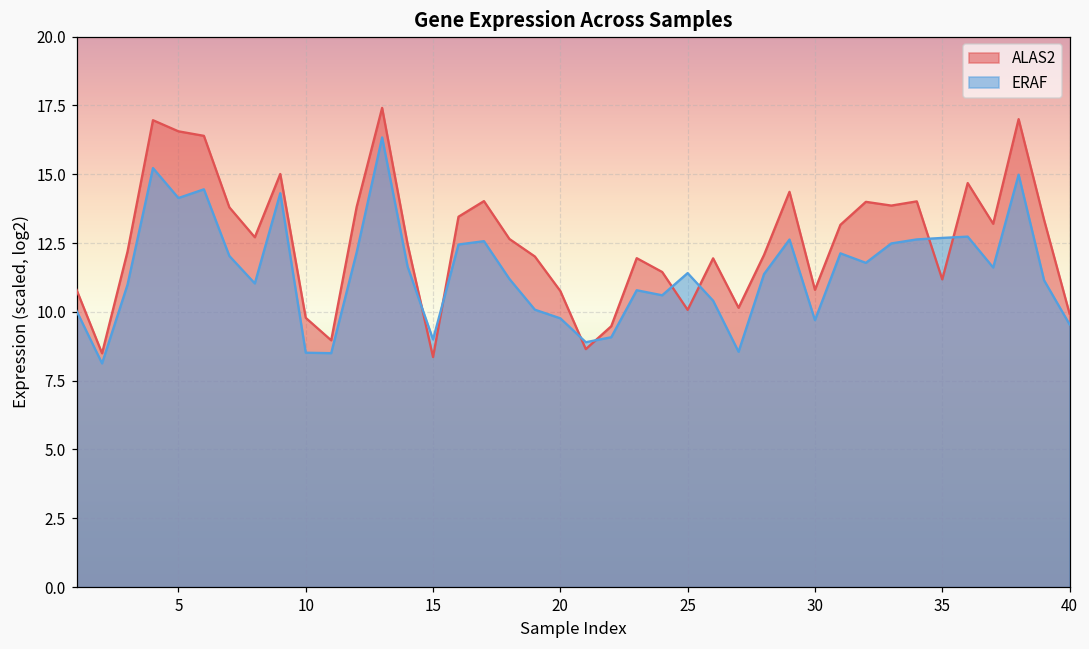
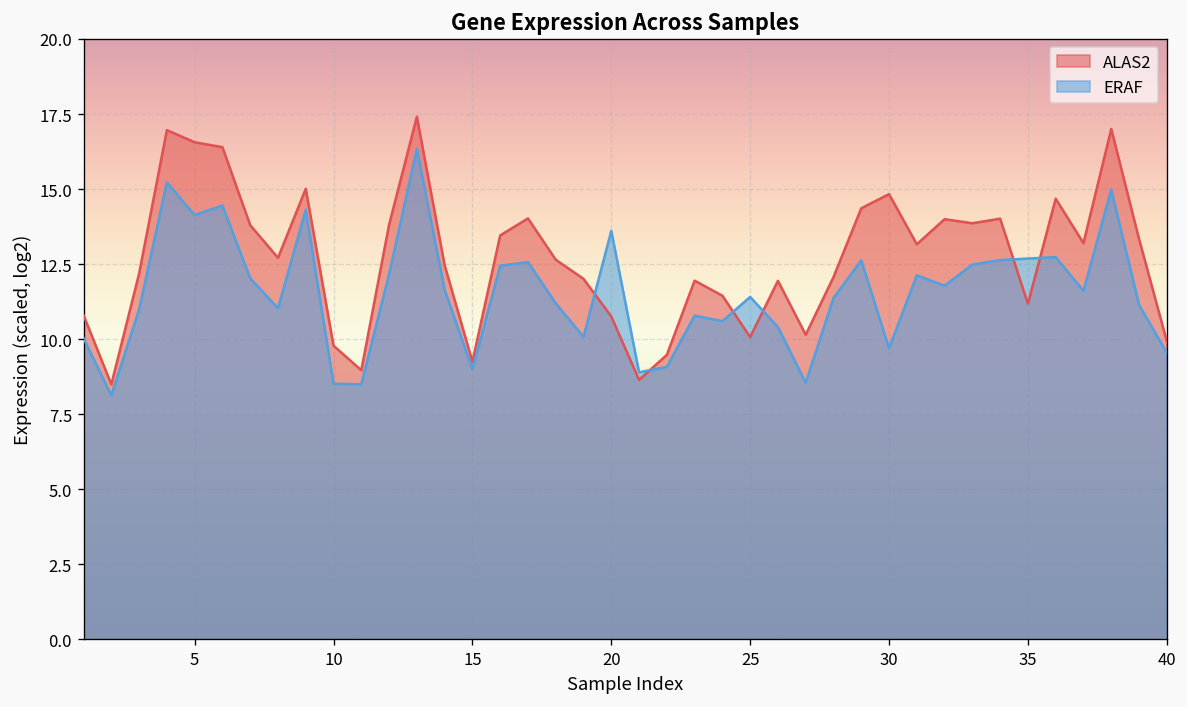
ALAS2, 15: 8.4 -> 9.3
ERAF, 20: 9.8 -> 13.6
ALAS2, 30: 10.8 -> 14.8
